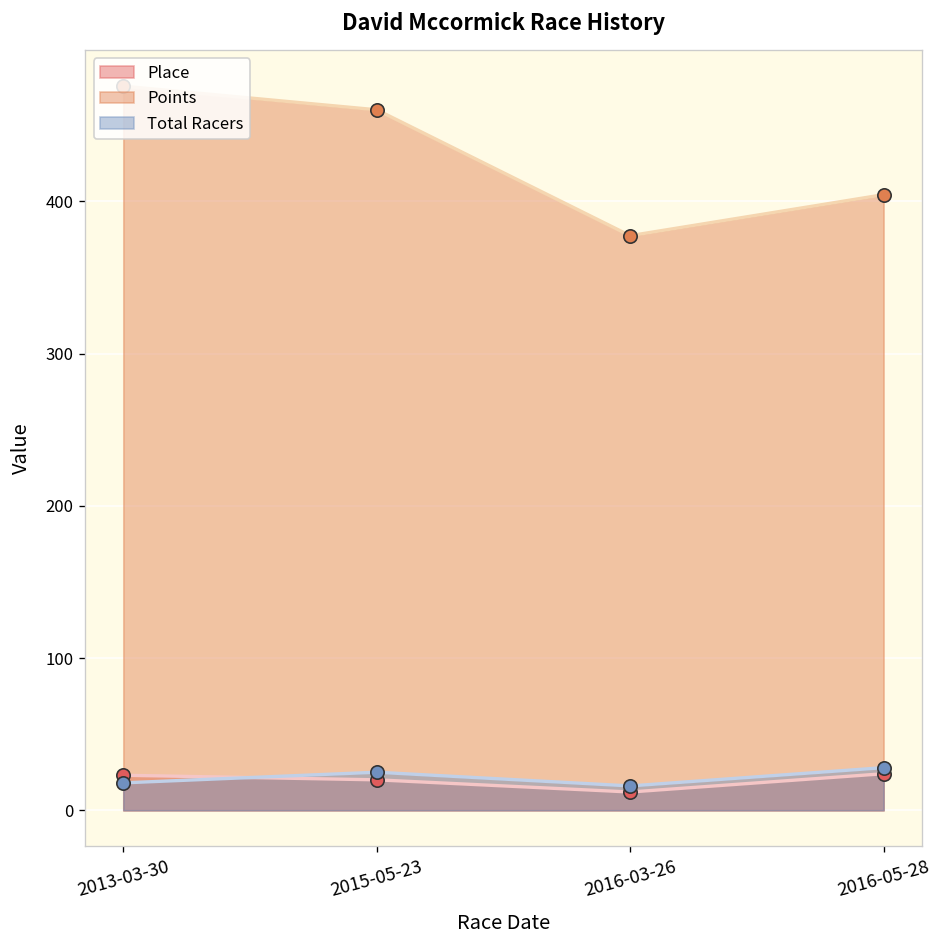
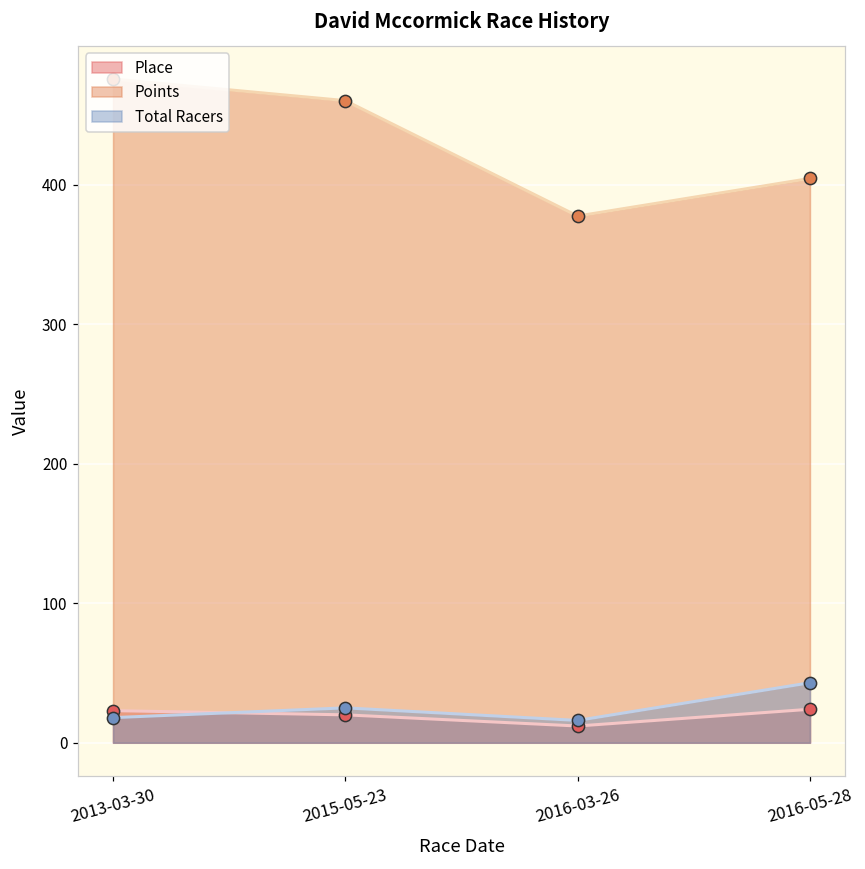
Total Racers, 2016-05-28: 28 -> 43
